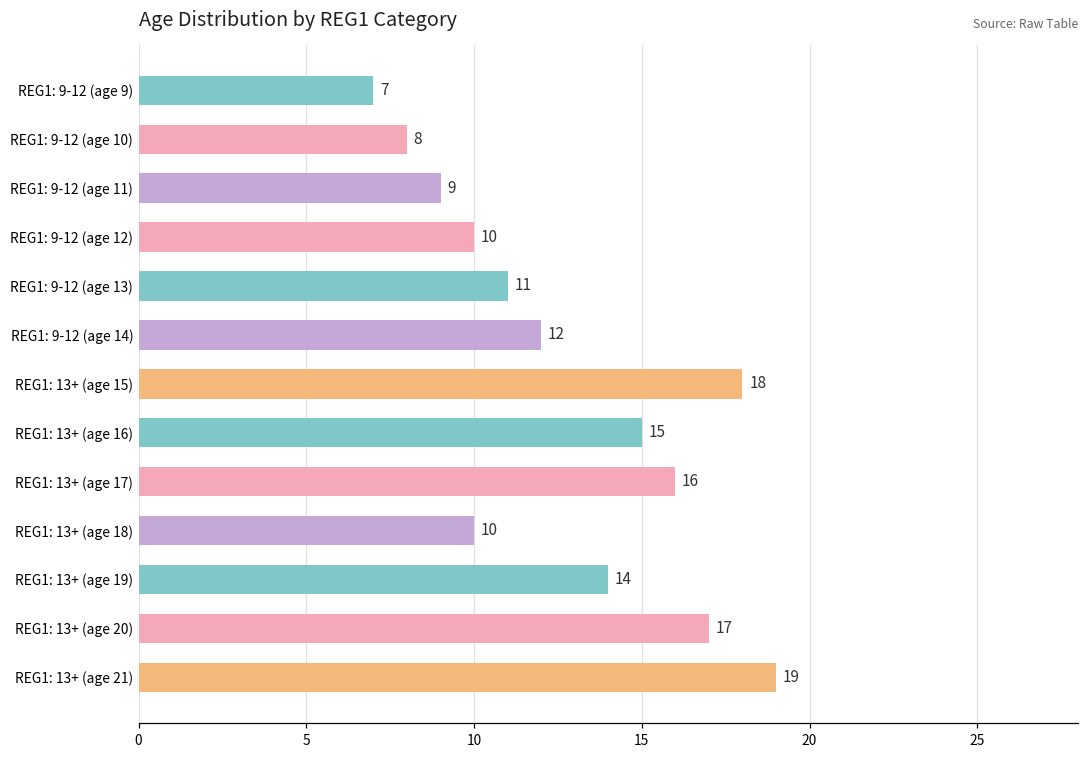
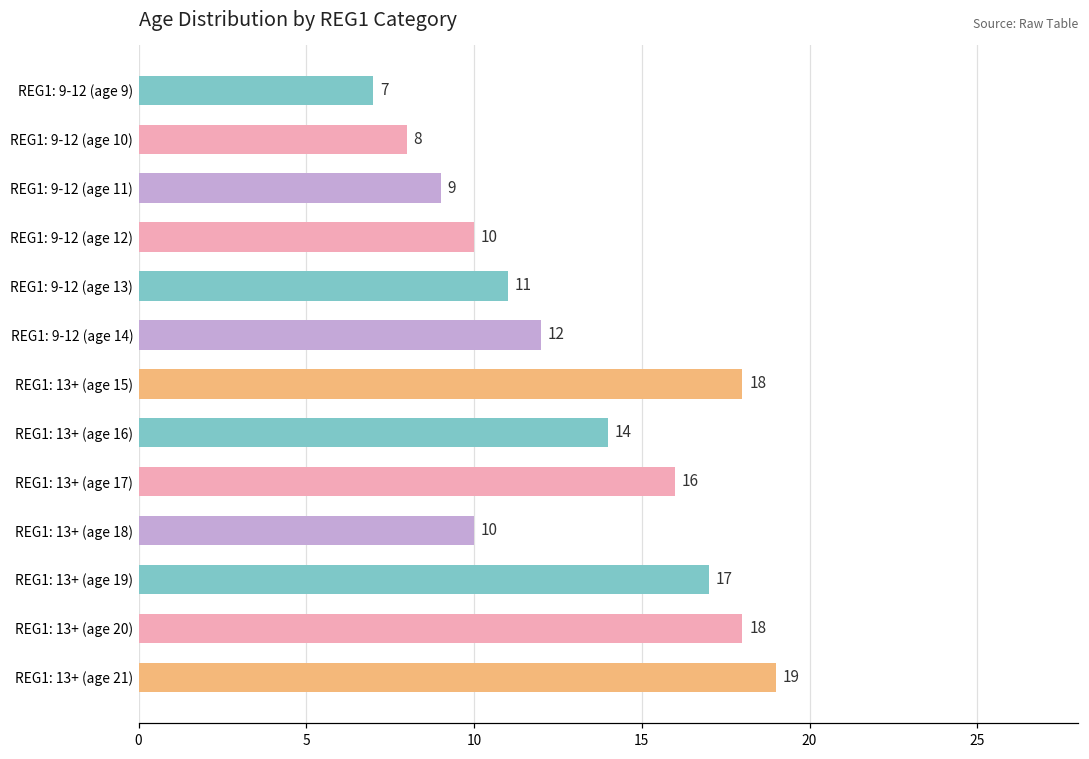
REG1: 13+ (age 16): 15 -> 14
REG1: 13+ (age 19): 14 -> 17
REG1: 13+ (age 20): 17 -> 18
